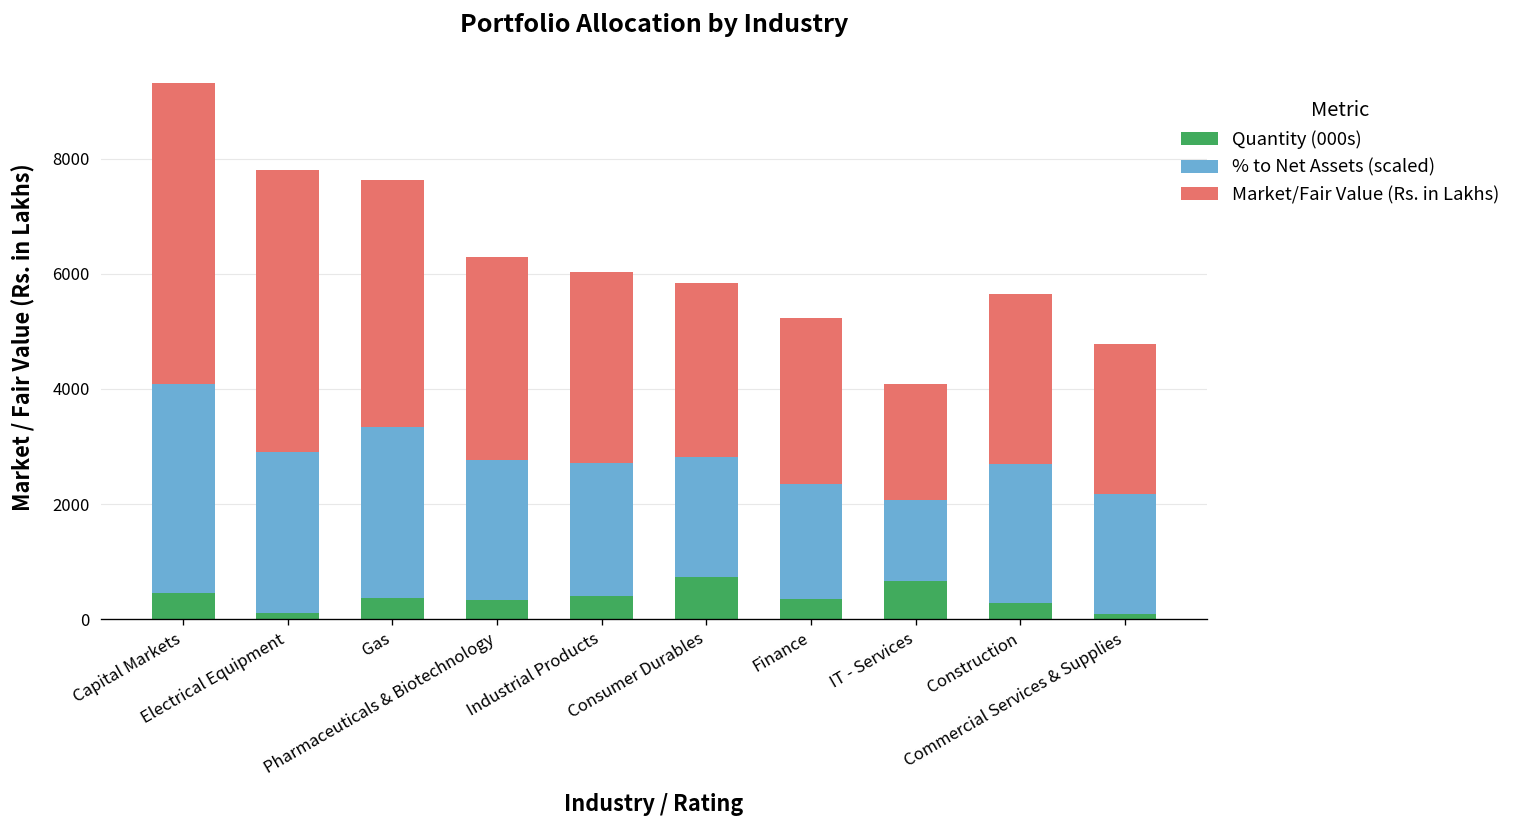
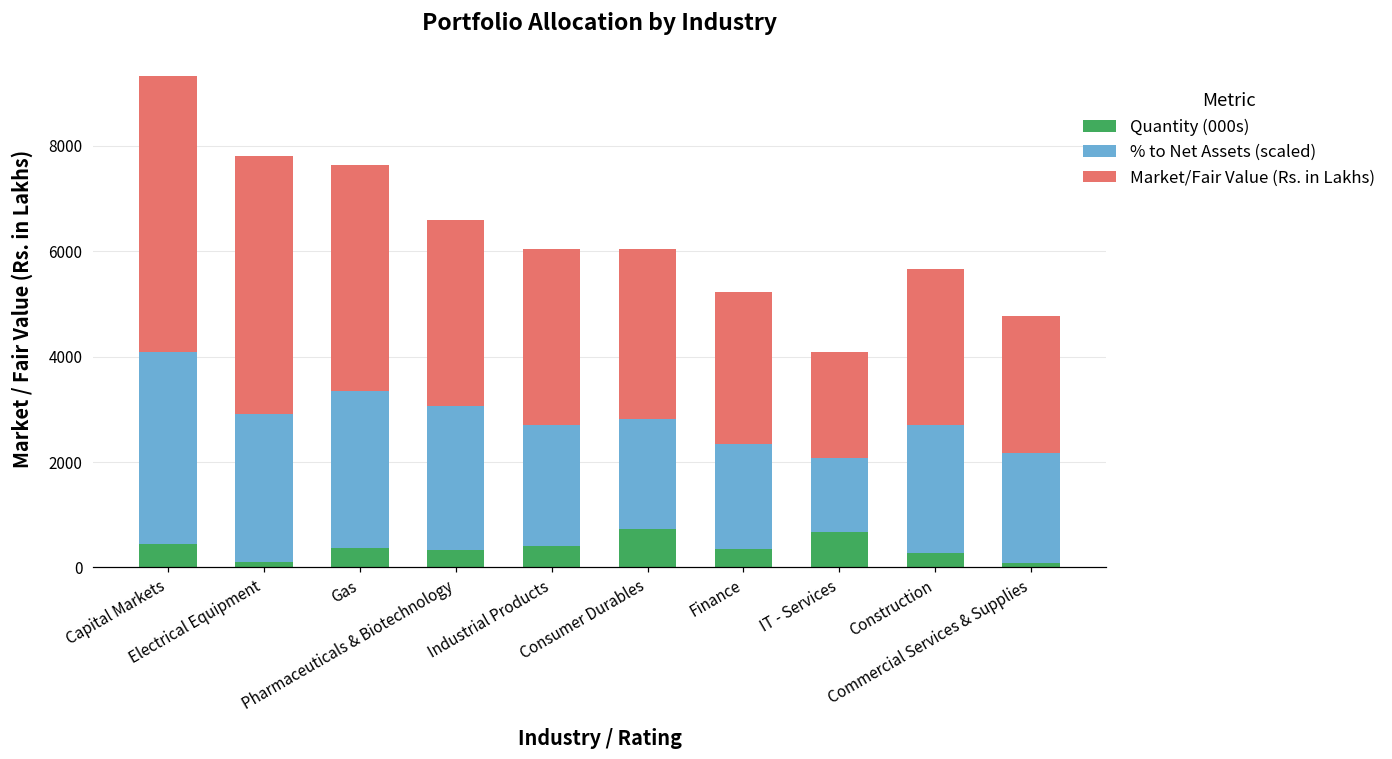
% to Net Assets (scaled), Pharmaceuticals & Biotechnology: 2500 -> 2700
Market/Fair Value (Rs. in Lakhs), Consumer Durables: 3000 -> 3200
